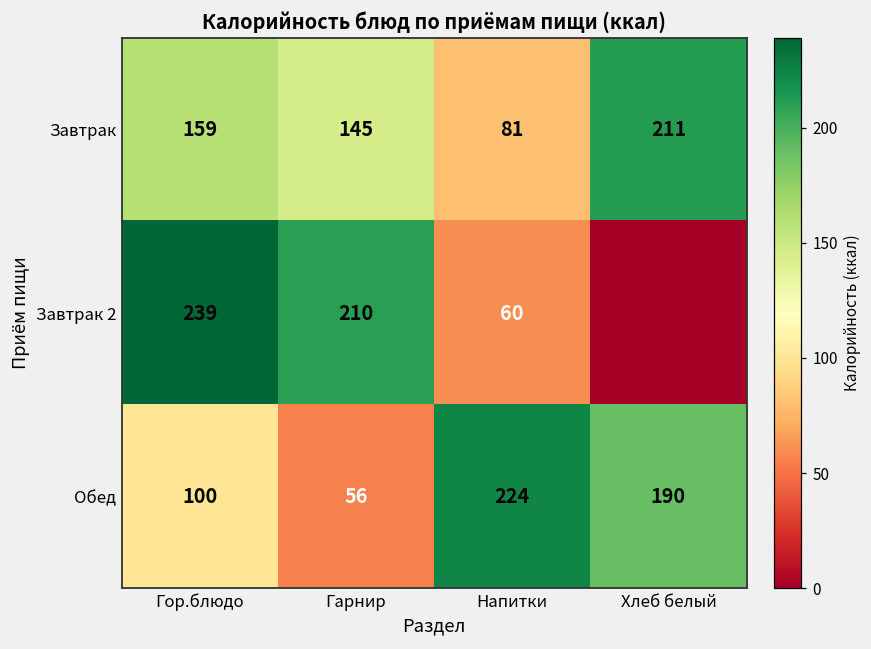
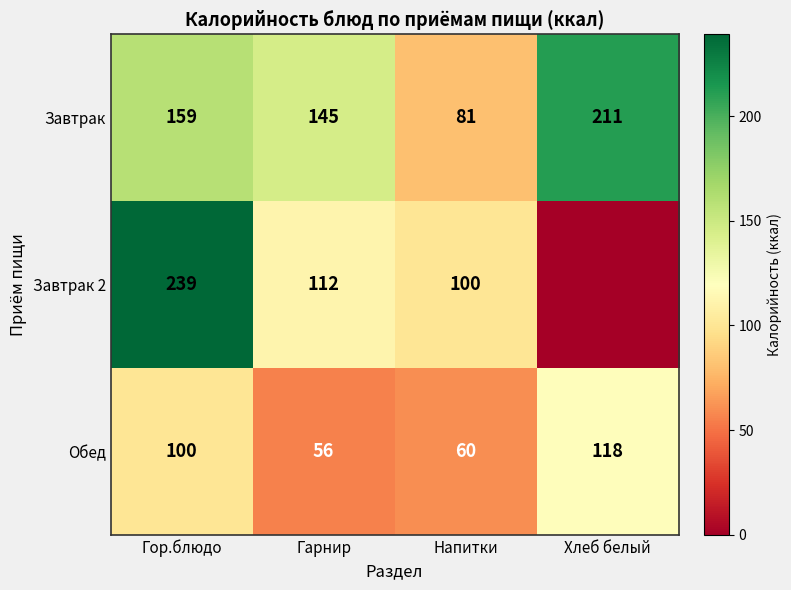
Завтрак 2, Гарнир: 210 -> 112
Завтрак 2, Напитки: 60 -> 100
Обед, Напитки: 224 -> 60
Обед, Хлеб белый: 190 -> 118
